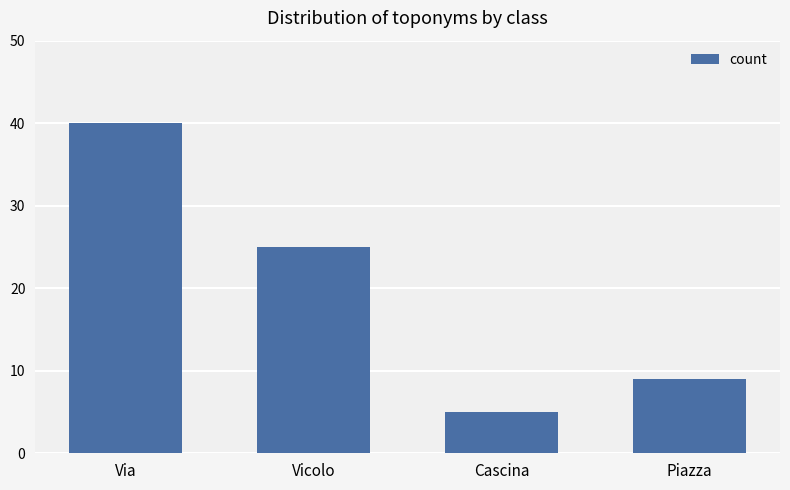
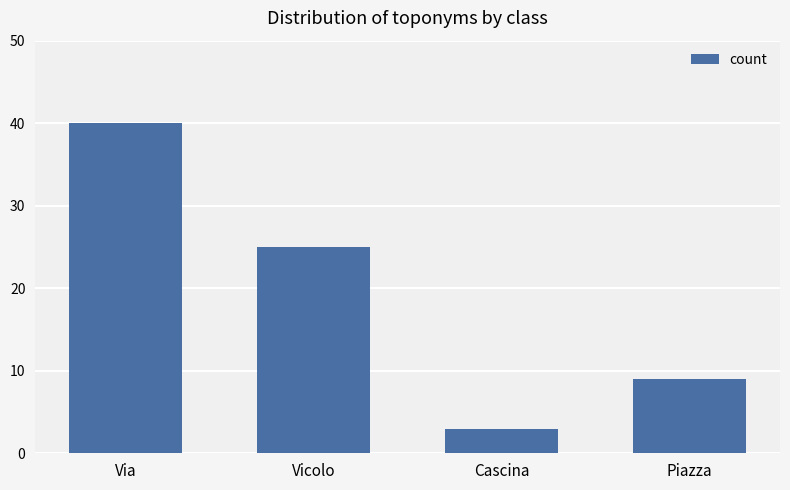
Cascina: 5 -> 3
